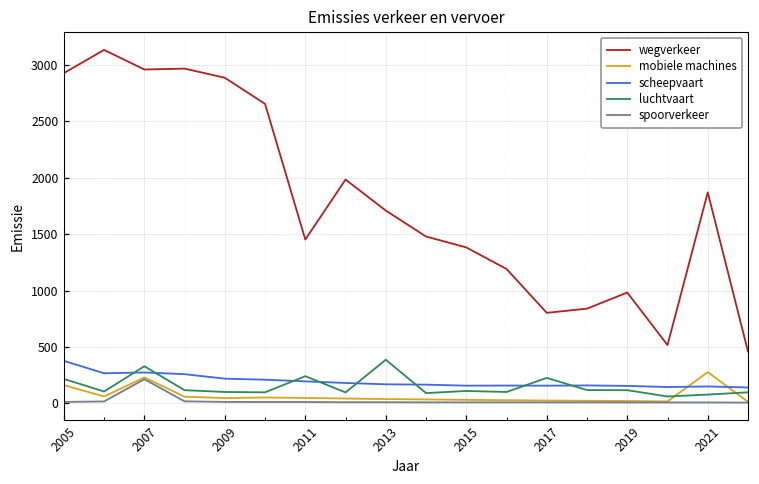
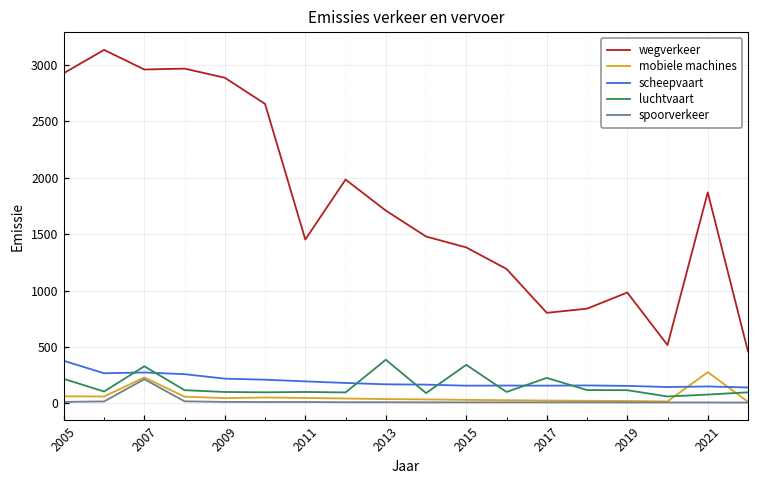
mobiele machines, 2005: 160 -> 60
luchtvaart, 2011: 240 -> 100
luchtvaart, 2015: 110 -> 340
